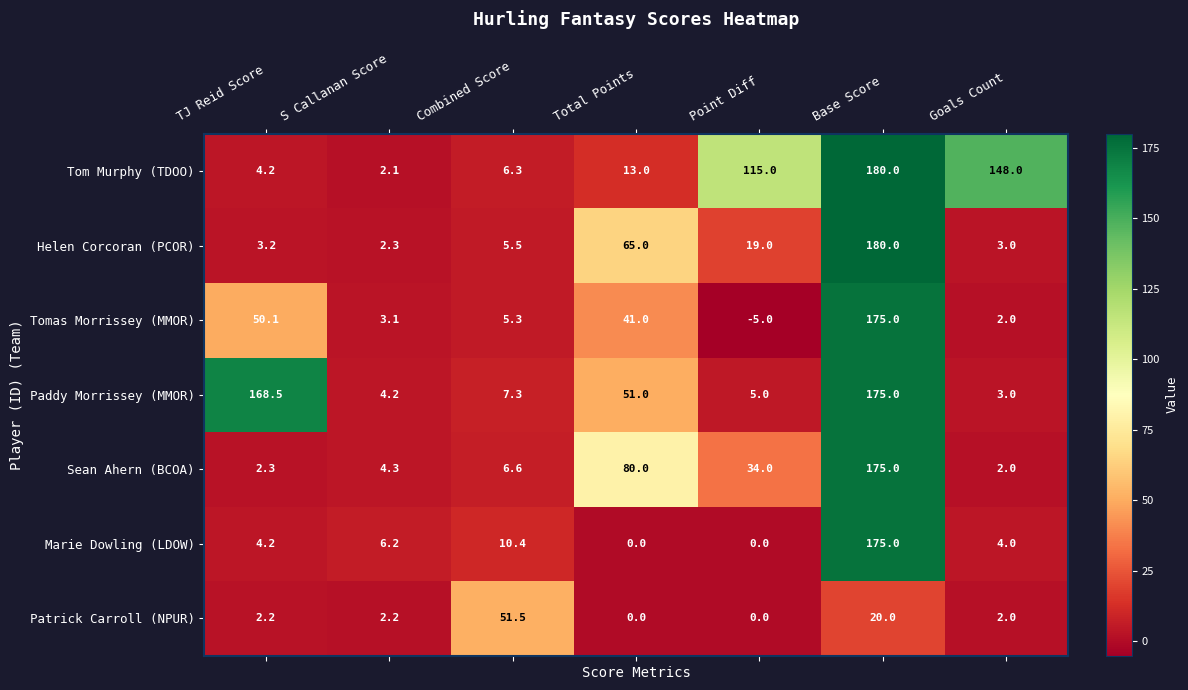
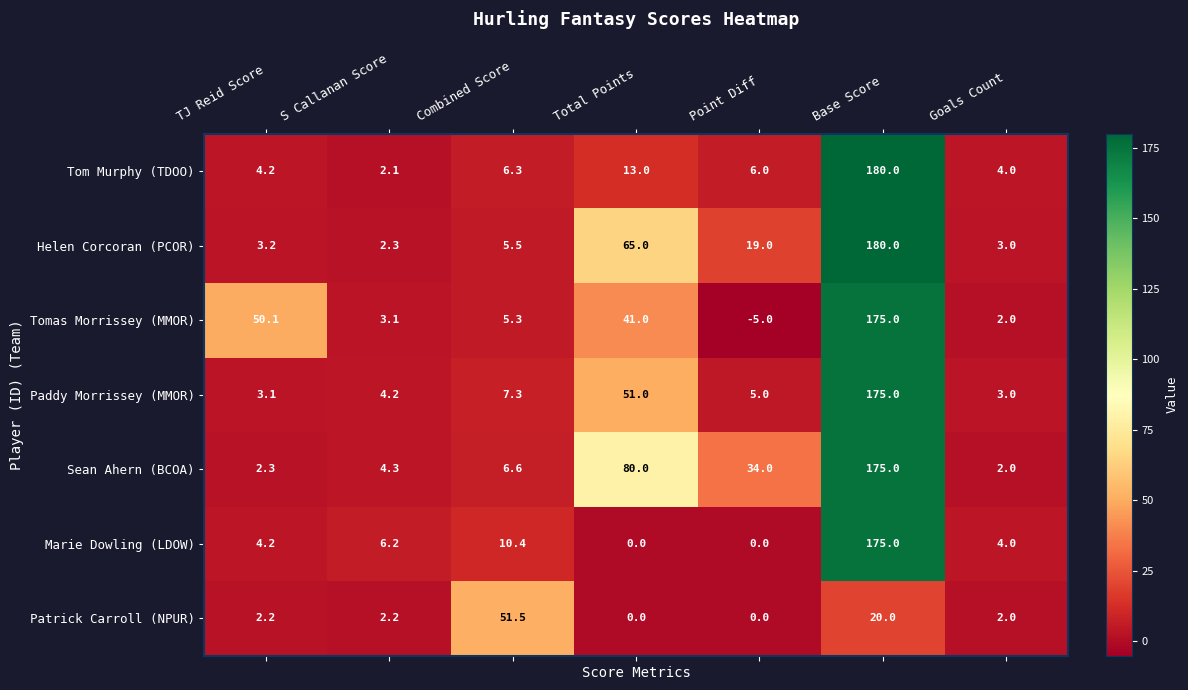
Tom Murphy (TDOO), Point Diff: 115.0 -> 6.0
Tom Murphy (TDOO), Goals Count: 148.0 -> 4.0
Paddy Morrissey (MMOR), TJ Reid Score: 168.5 -> 3.1
